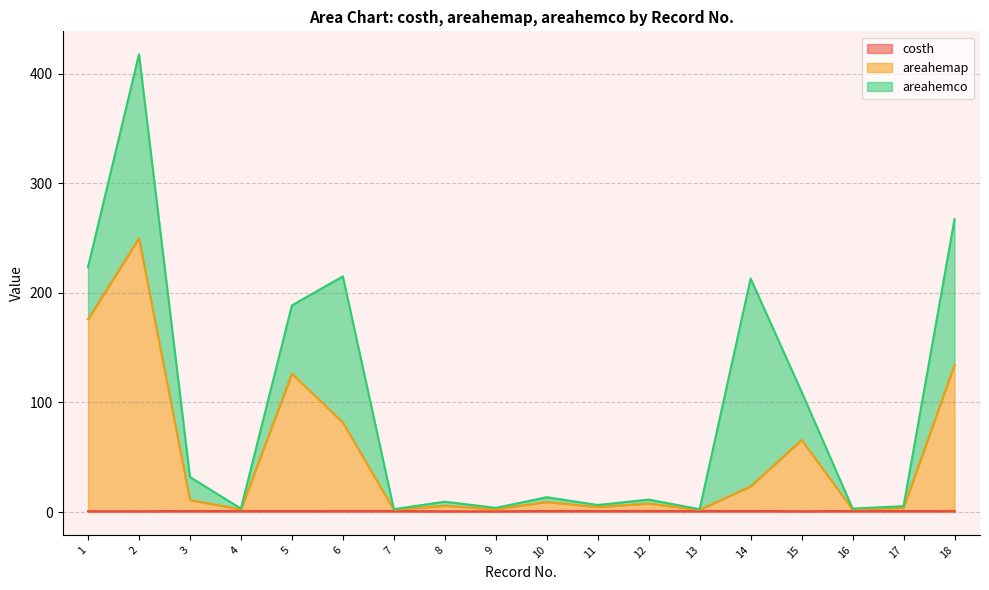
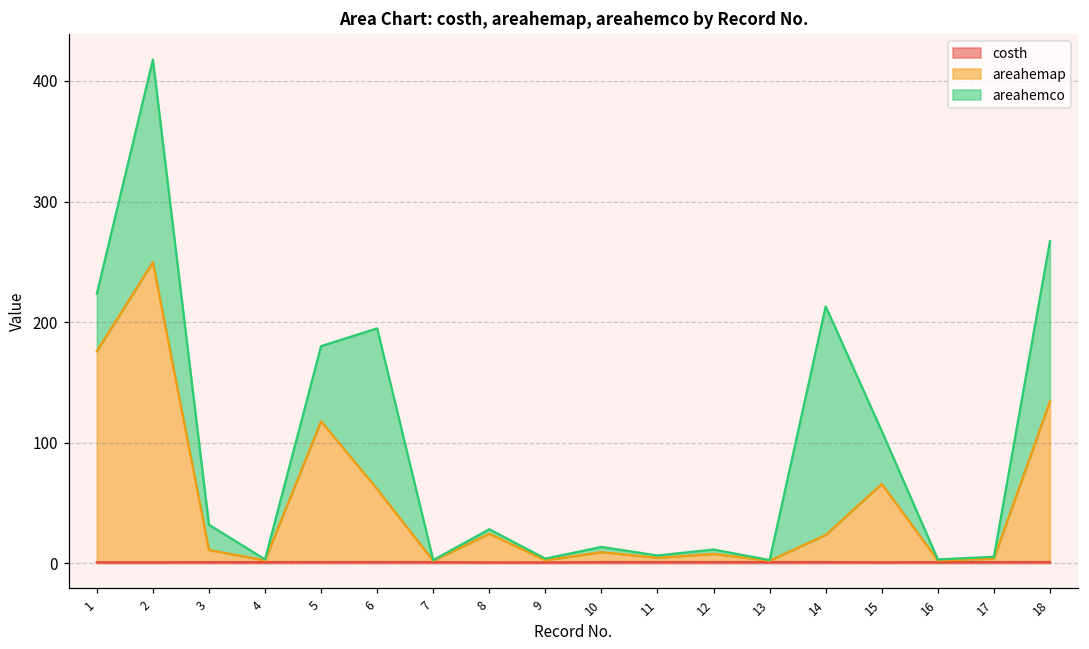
areahemap, 5: 125 -> 117
areahemap, 6: 81 -> 60
areahemap, 8: 5 -> 24
